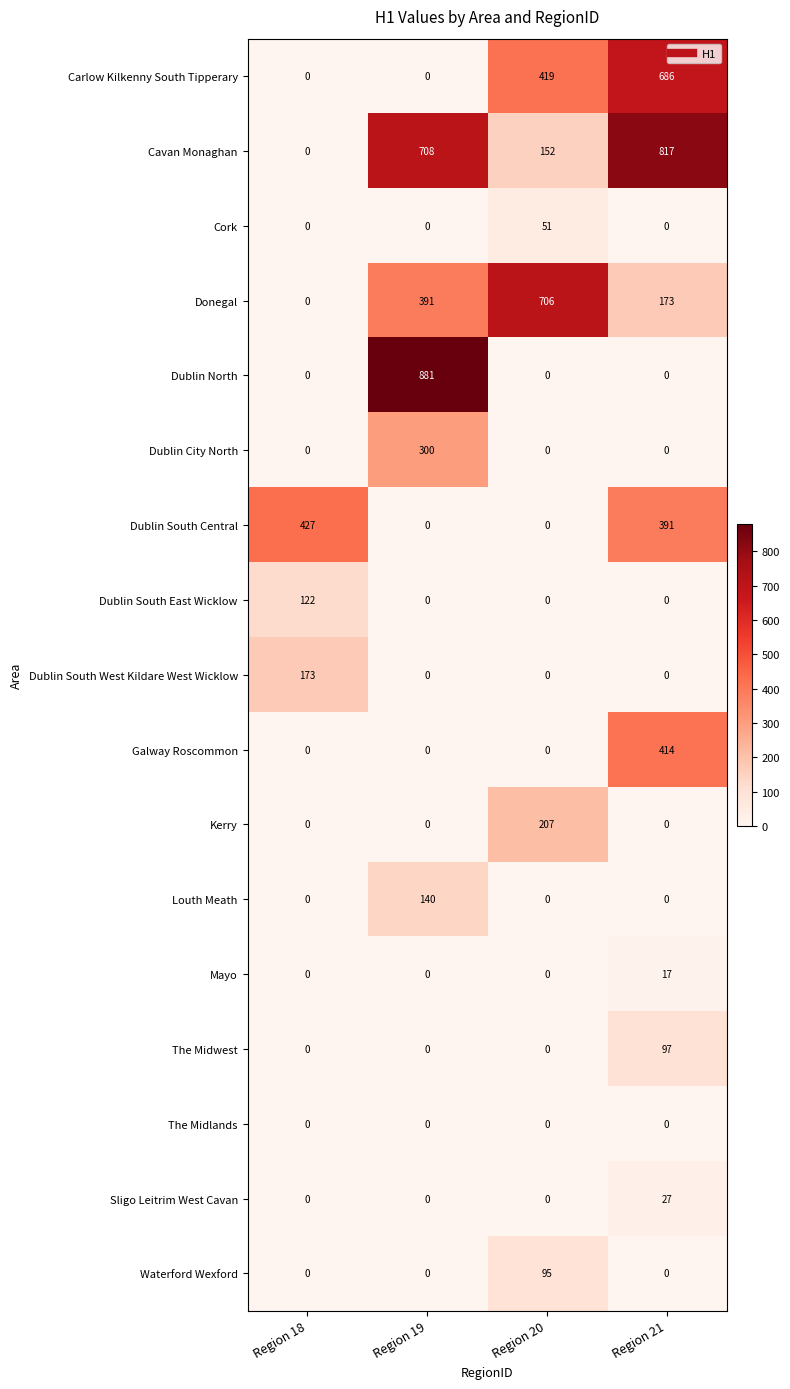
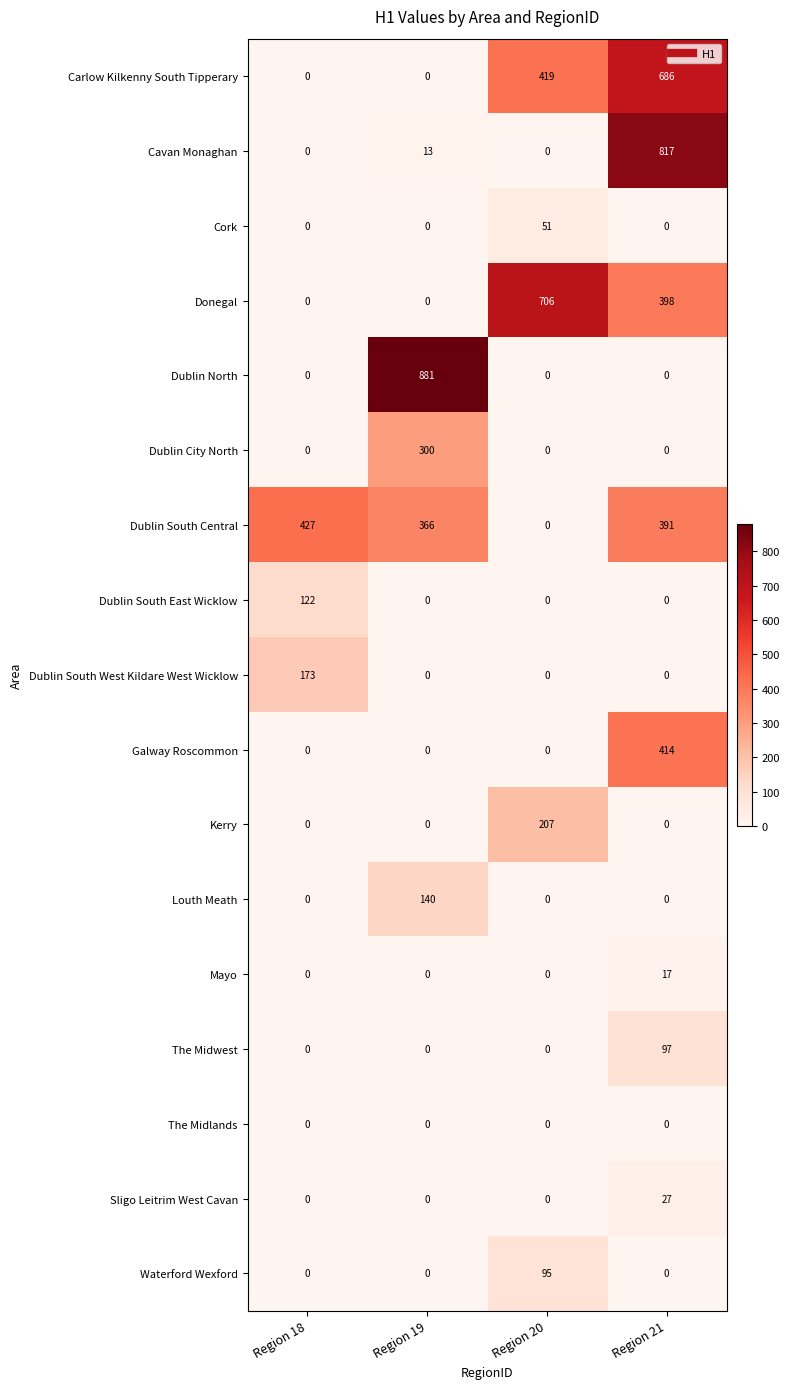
Cavan Monaghan, Region 19: 708 -> 13
Cavan Monaghan, Region 20: 152 -> 0
Donegal, Region 19: 391 -> 0
Donegal, Region 21: 173 -> 398
Dublin South Central, Region 19: 0 -> 366
